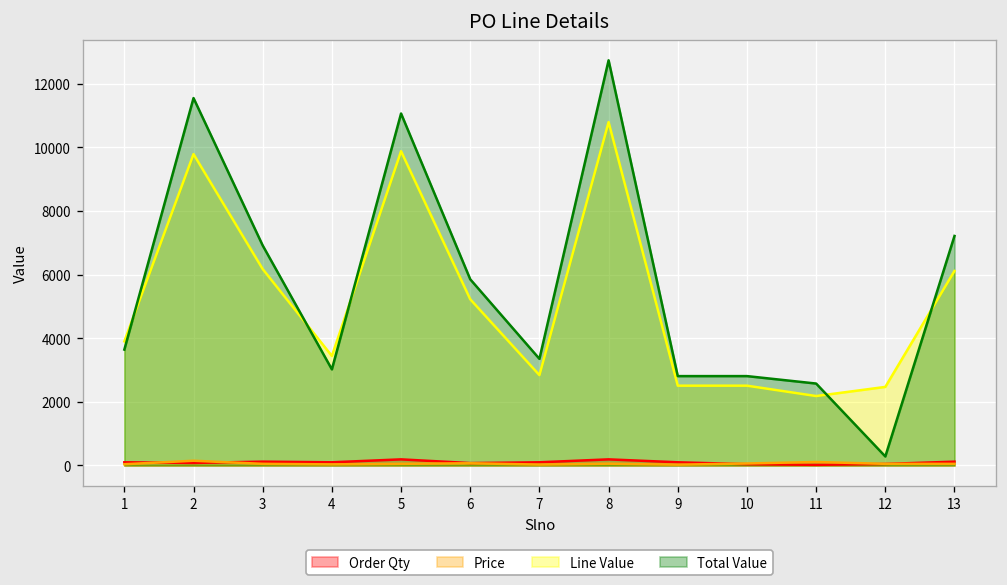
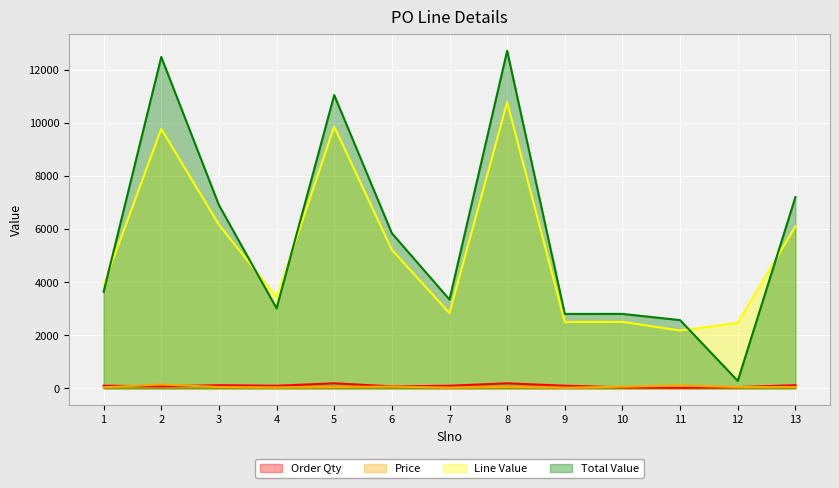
Total Value, 2: 11500 -> 12500
